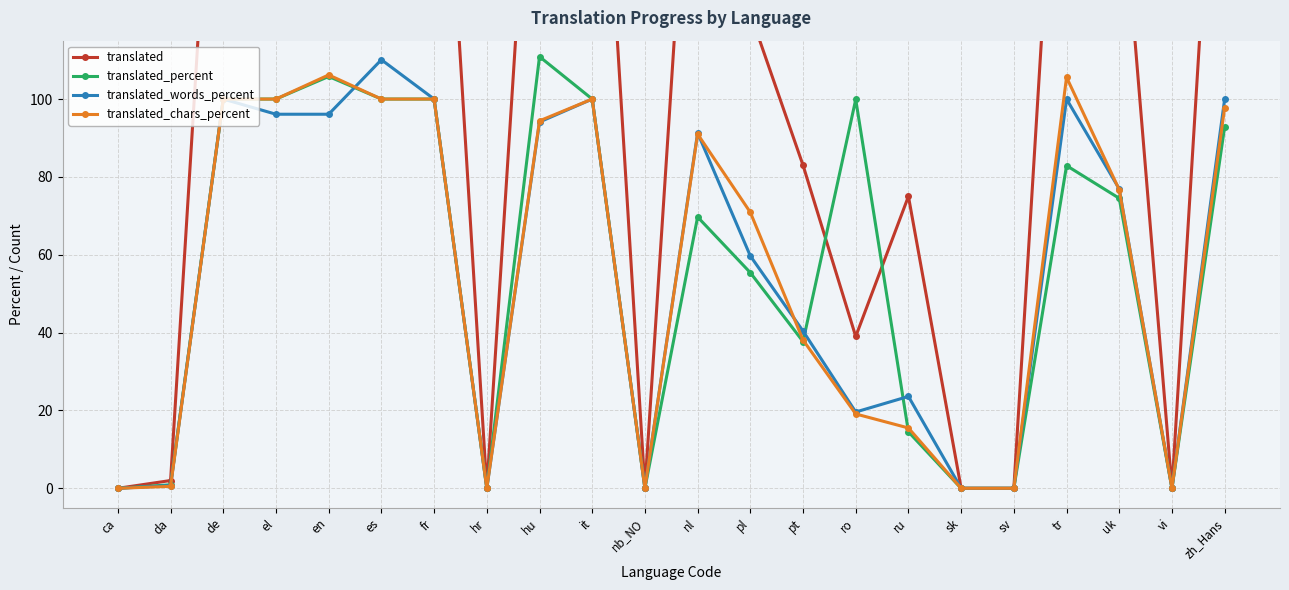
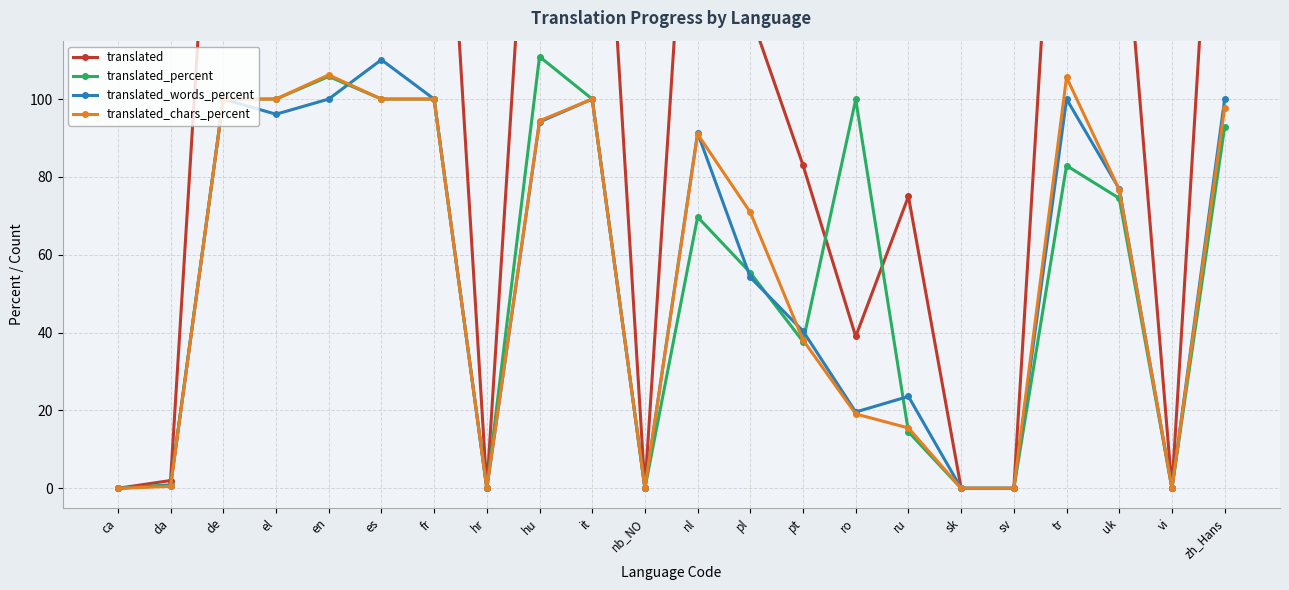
translated_words_percent, en: 96 -> 100
translated_words_percent, pl: 60 -> 54
